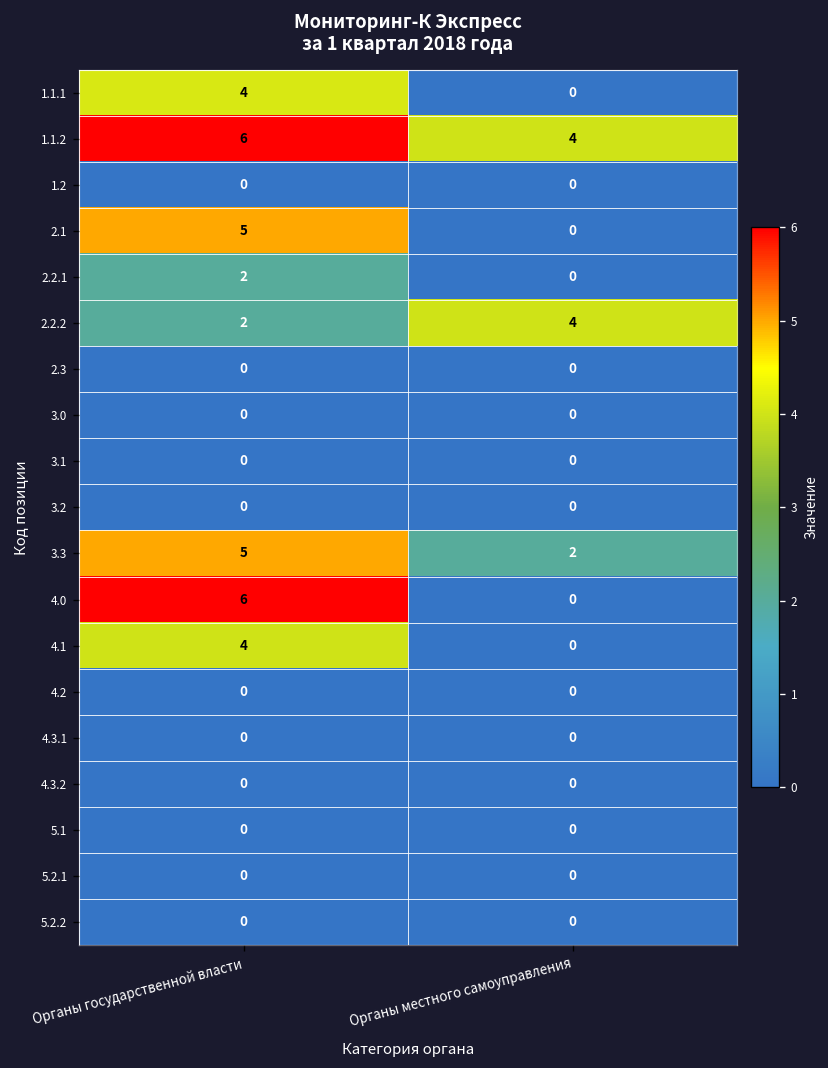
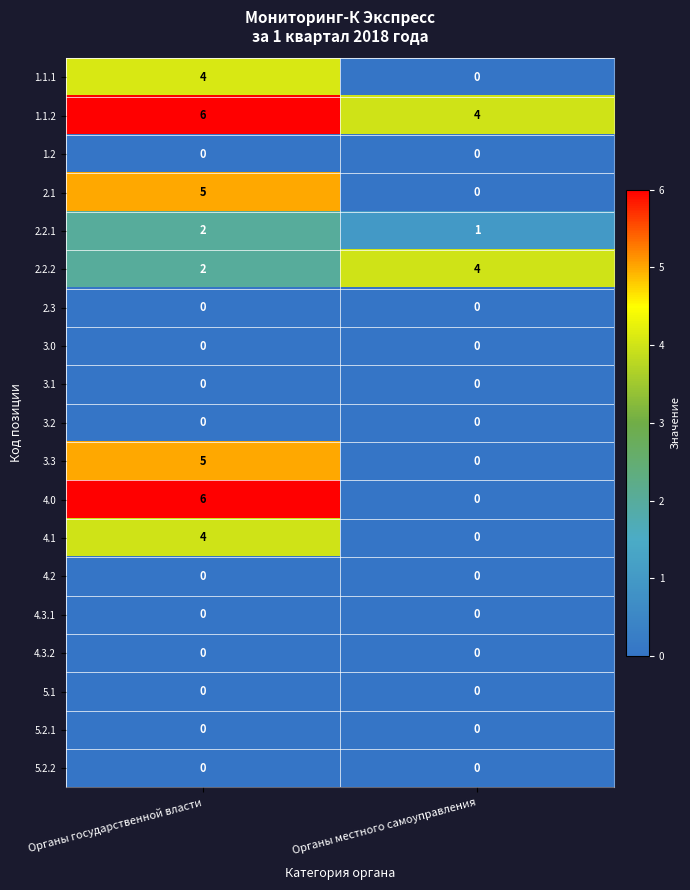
2.2.1, Органы местного самоуправления: 0 -> 1
3.3, Органы местного самоуправления: 2 -> 0
